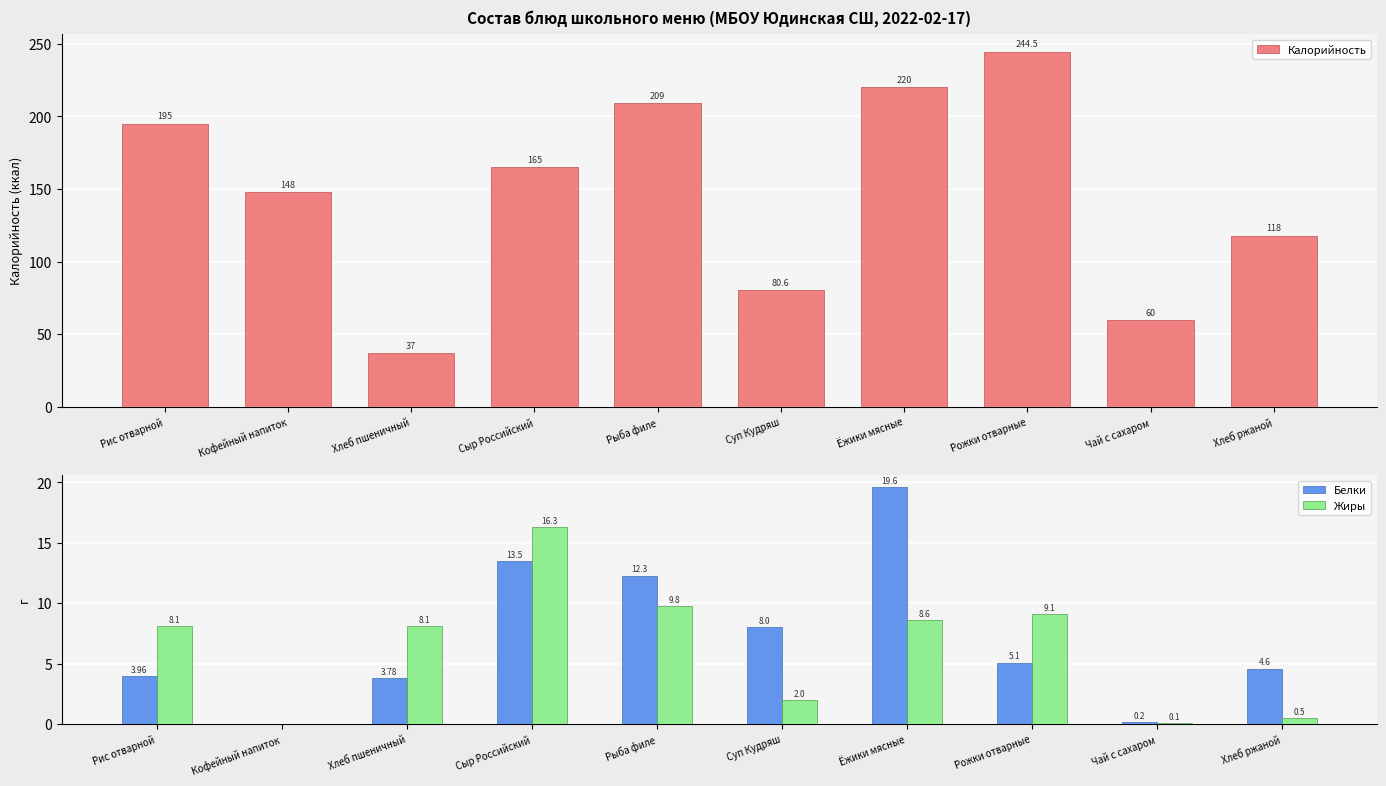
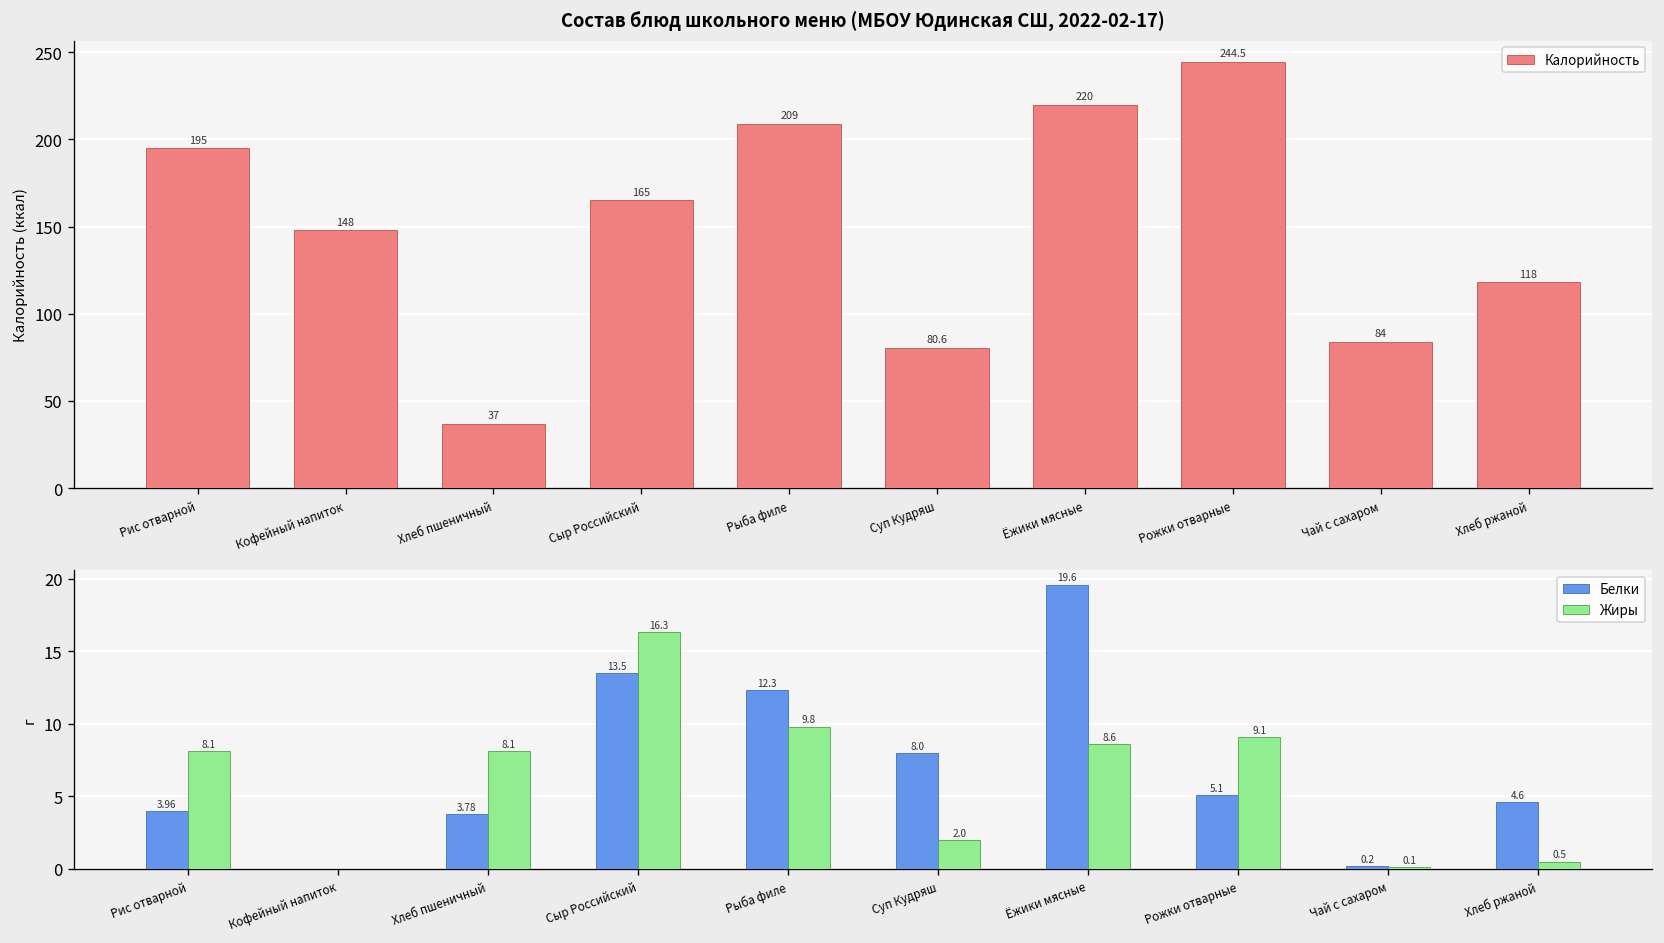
Состав блюд школьного меню (МБОУ Юдинская СШ, 2022-02-17), Чай с сахаром: 60 -> 84
